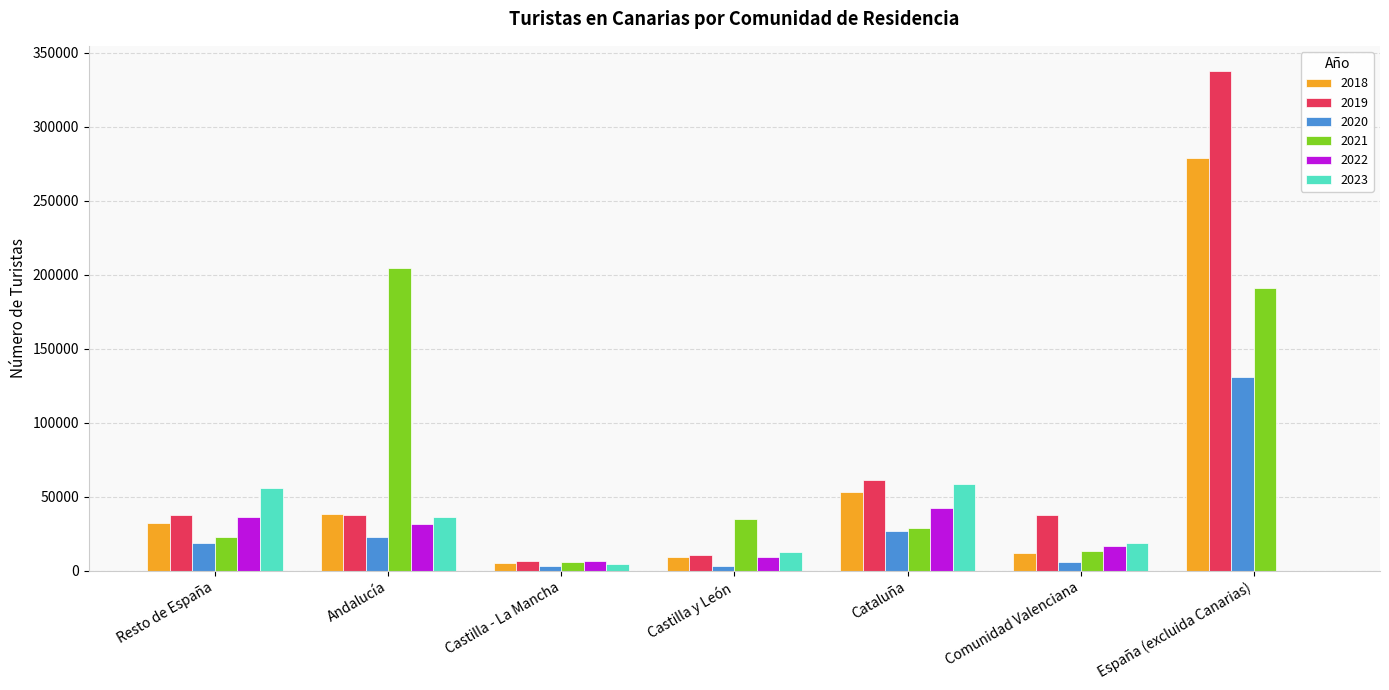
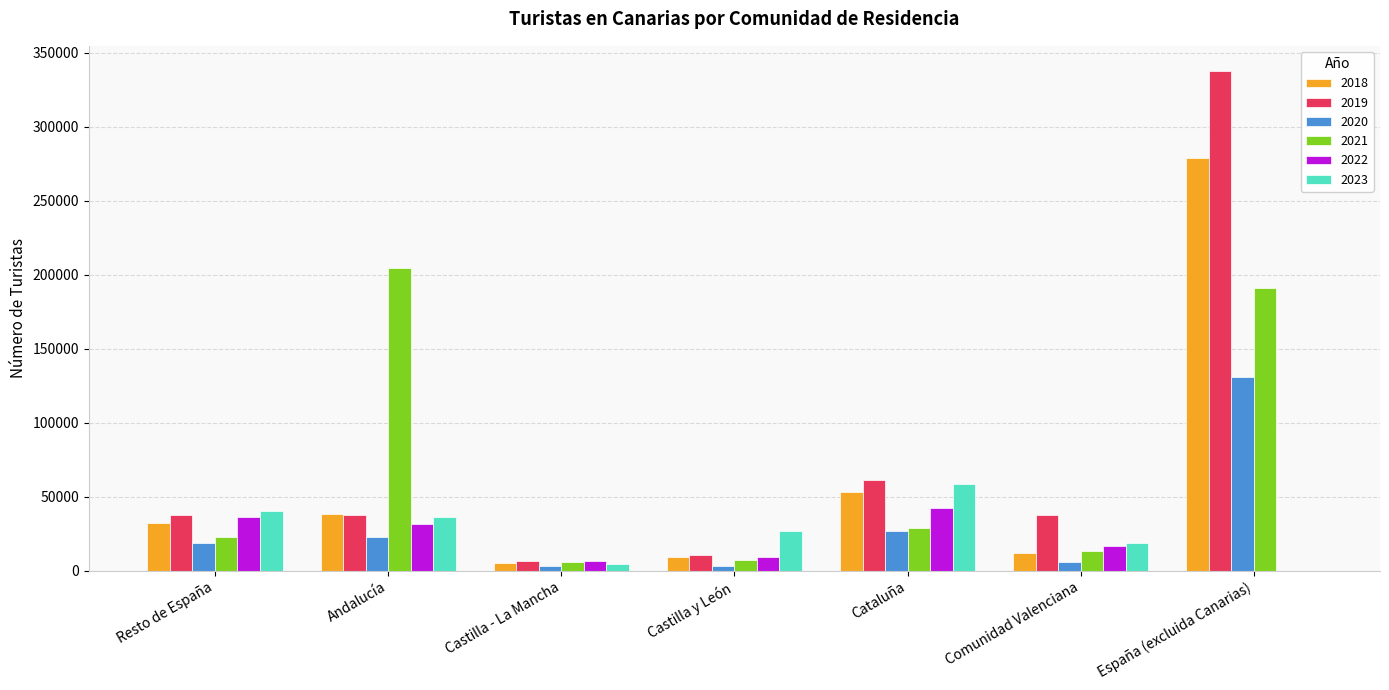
2023, Resto de España: 56000 -> 41000
2021, Castilla y León: 35000 -> 7000
2023, Castilla y León: 13000 -> 27000
